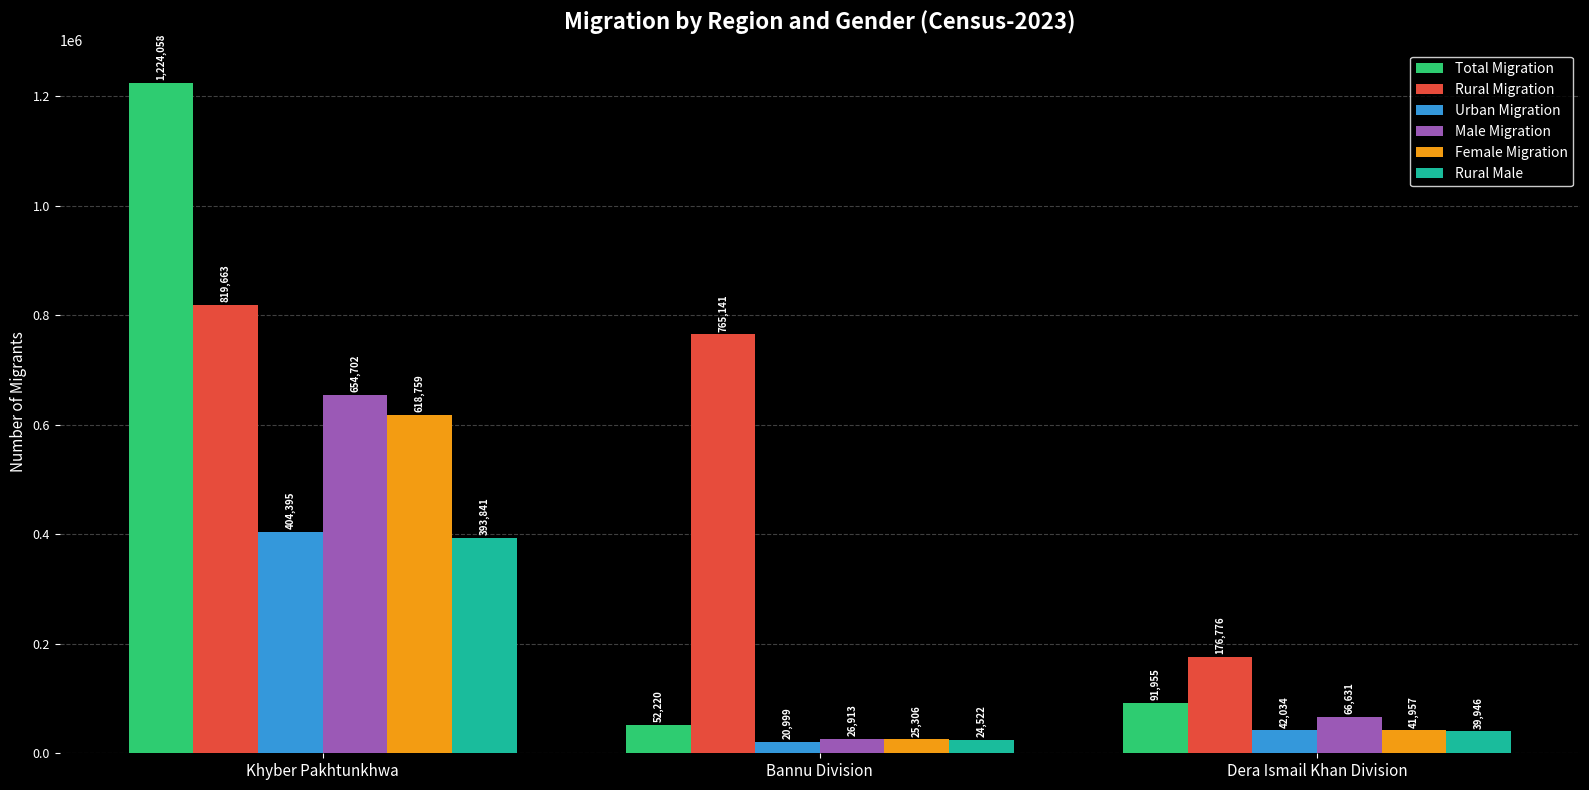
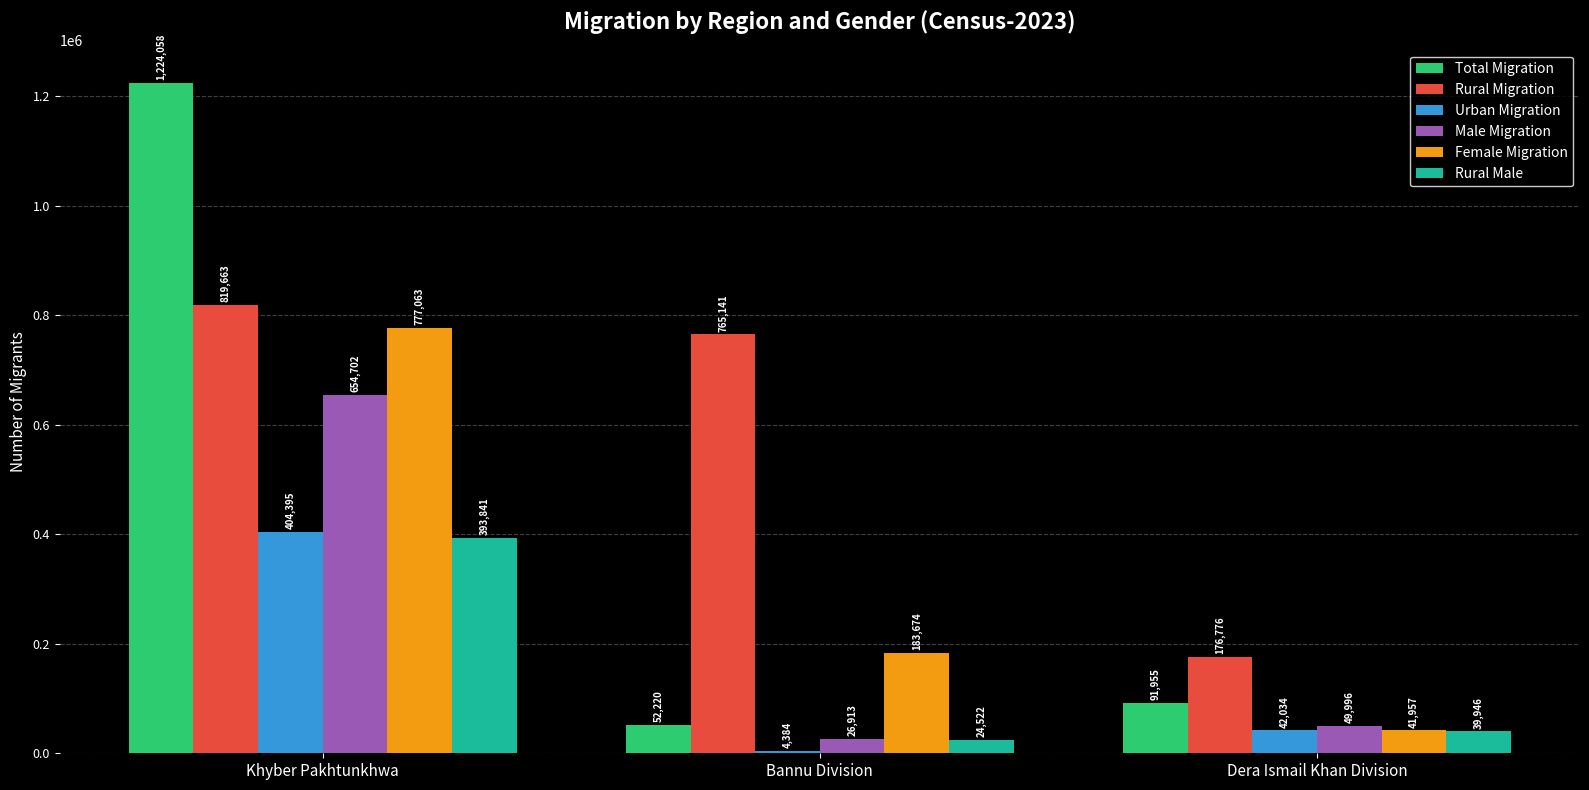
Female Migration, Khyber Pakhtunkhwa: 618,759 -> 777,063
Urban Migration, Bannu Division: 20,999 -> 4,384
Female Migration, Bannu Division: 25,306 -> 183,674
Male Migration, Dera Ismail Khan Division: 66,631 -> 49,996
